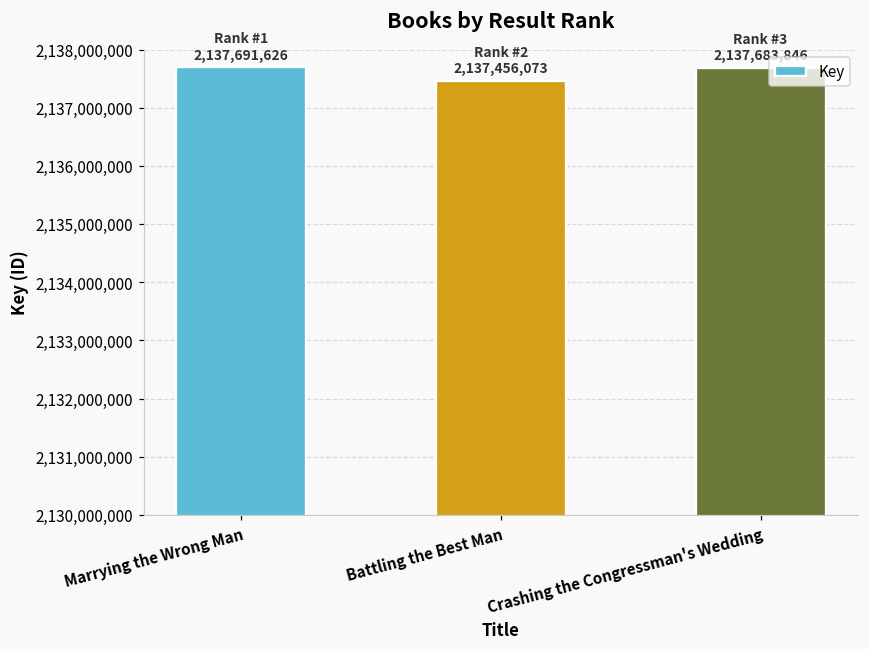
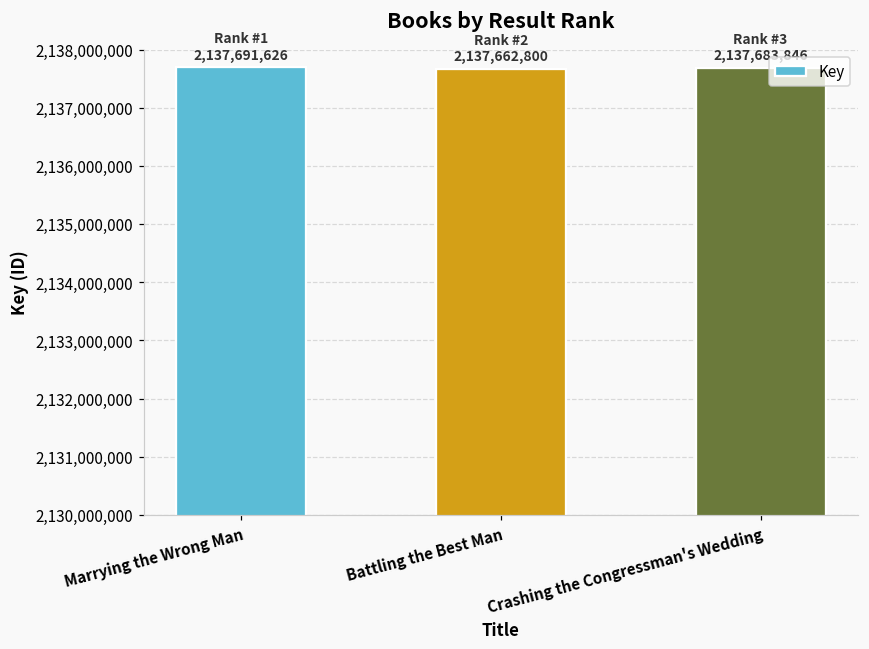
Battling the Best Man: 2,137,456,073 -> 2,137,662,800
